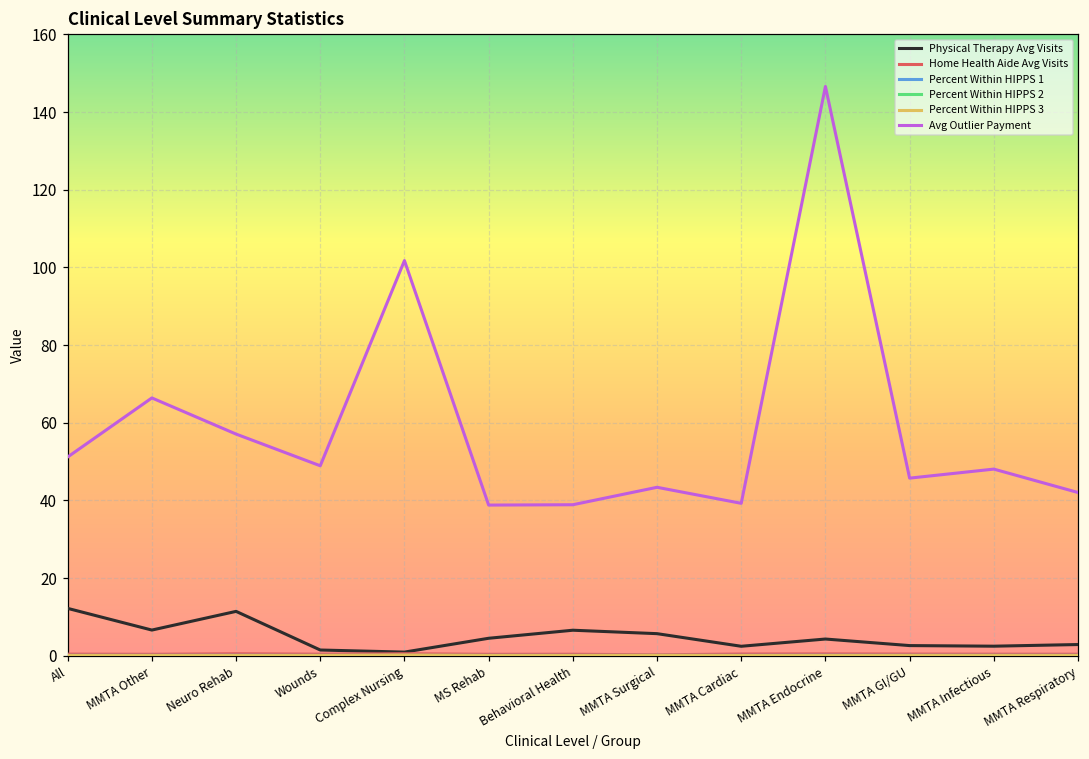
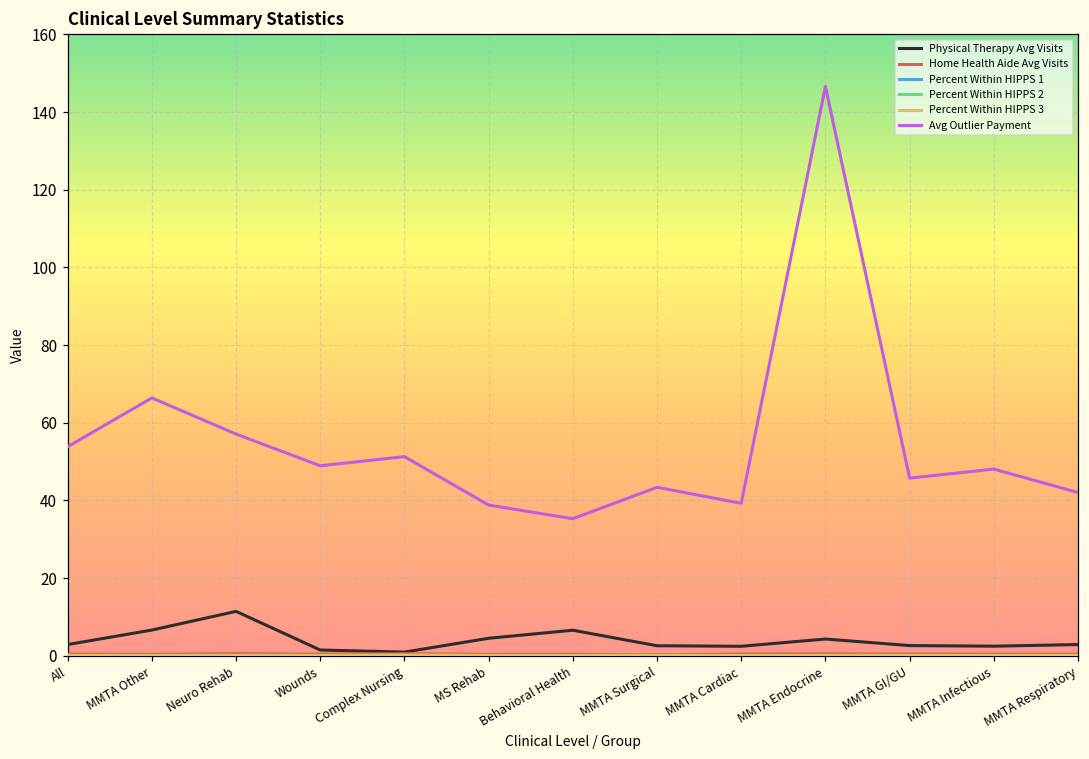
Physical Therapy Avg Visits, All: 12 -> 3
Avg Outlier Payment, All: 51 -> 54
Avg Outlier Payment, Complex Nursing: 102 -> 51
Avg Outlier Payment, Behavioral Health: 39 -> 35
Physical Therapy Avg Visits, MMTA Surgical: 6 -> 3
